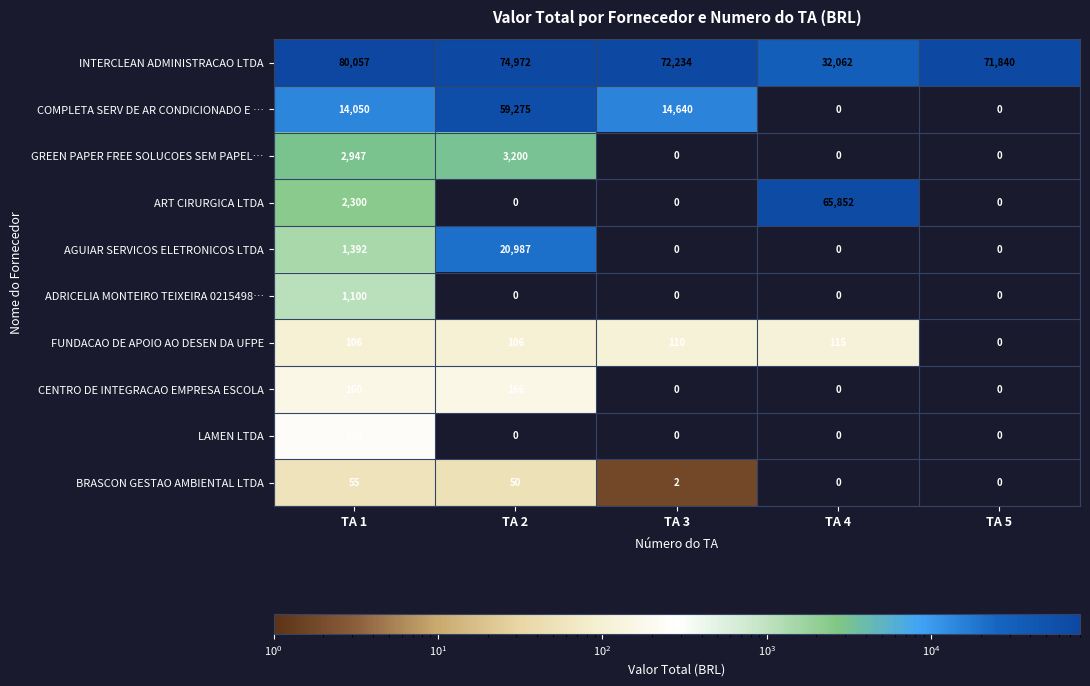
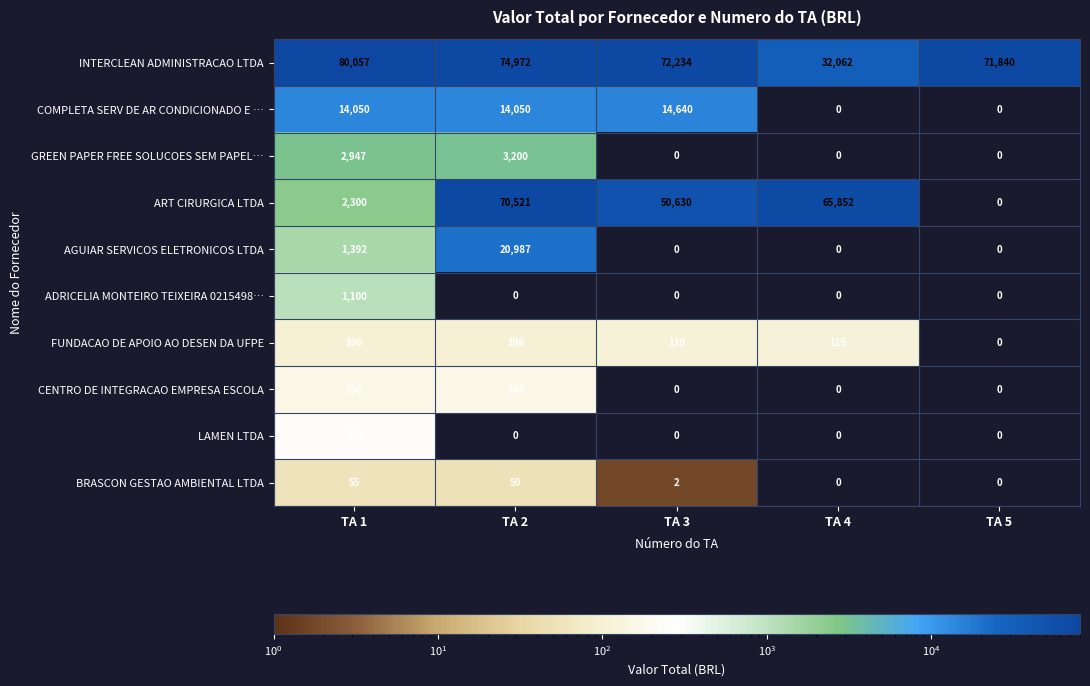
COMPLETA SERV DE AR CONDICIONADO E …, TA 2: 59,275 -> 14,050
ART CIRURGICA LTDA, TA 2: 0 -> 70,521
ART CIRURGICA LTDA, TA 3: 0 -> 50,630
